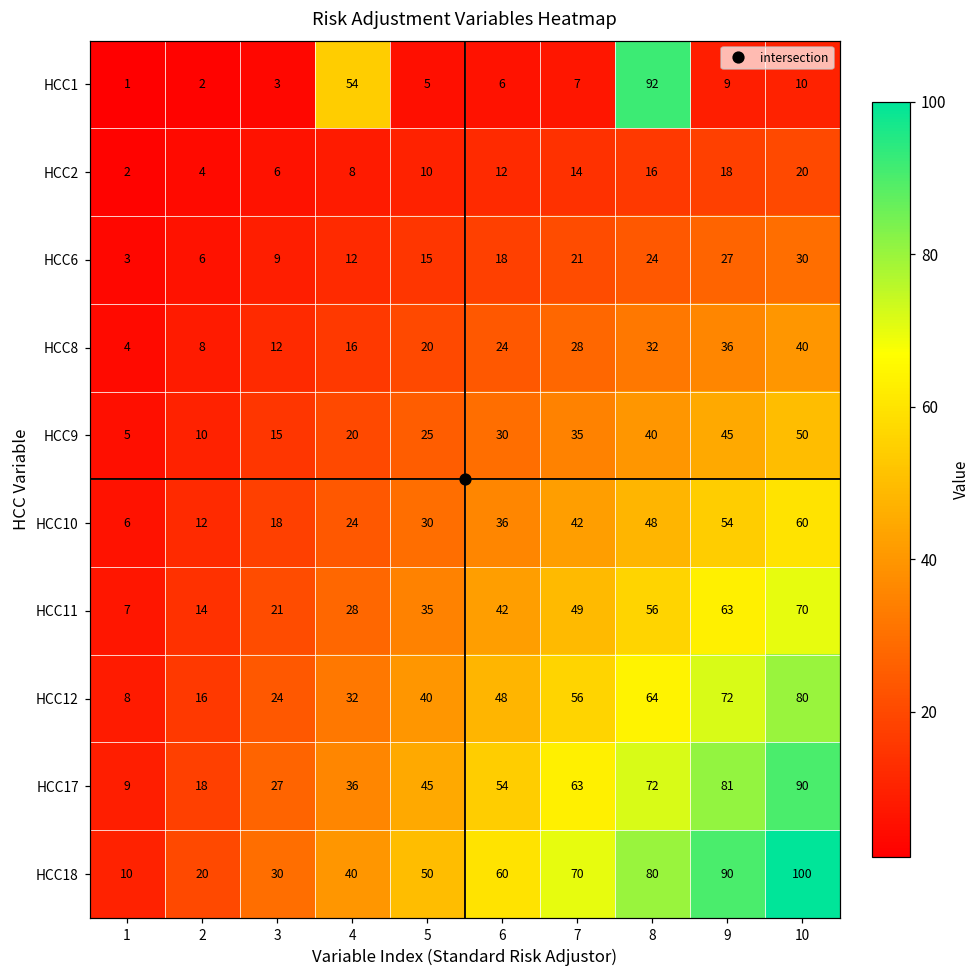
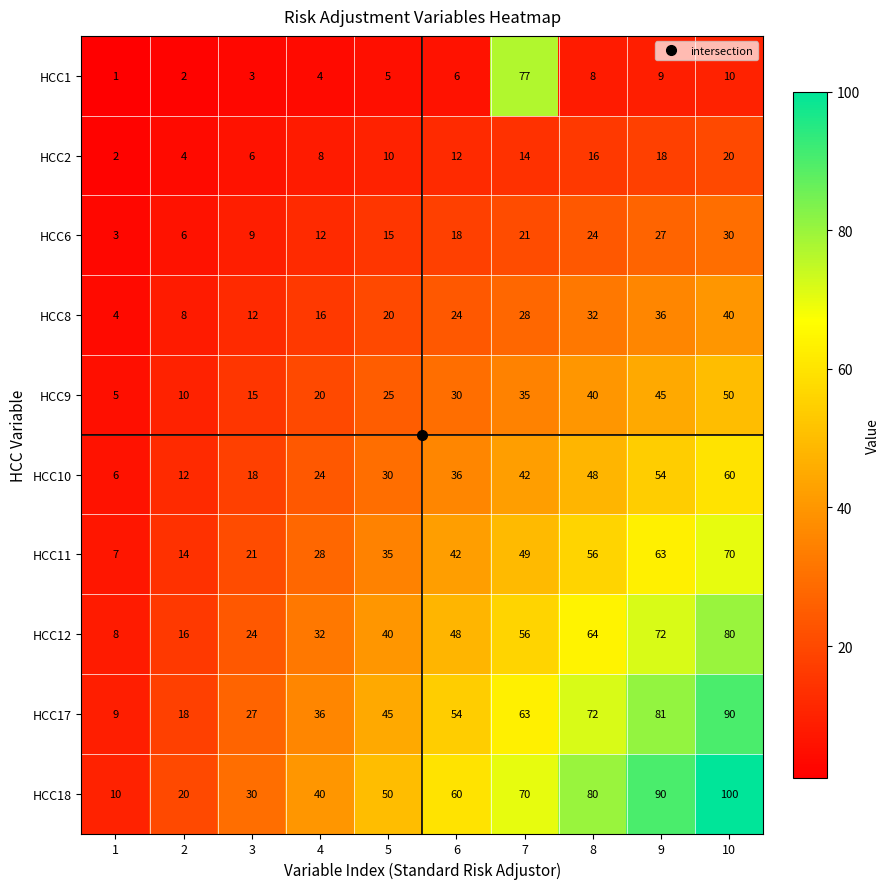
HCC1, 4: 54 -> 4
HCC1, 7: 7 -> 77
HCC1, 8: 92 -> 8
